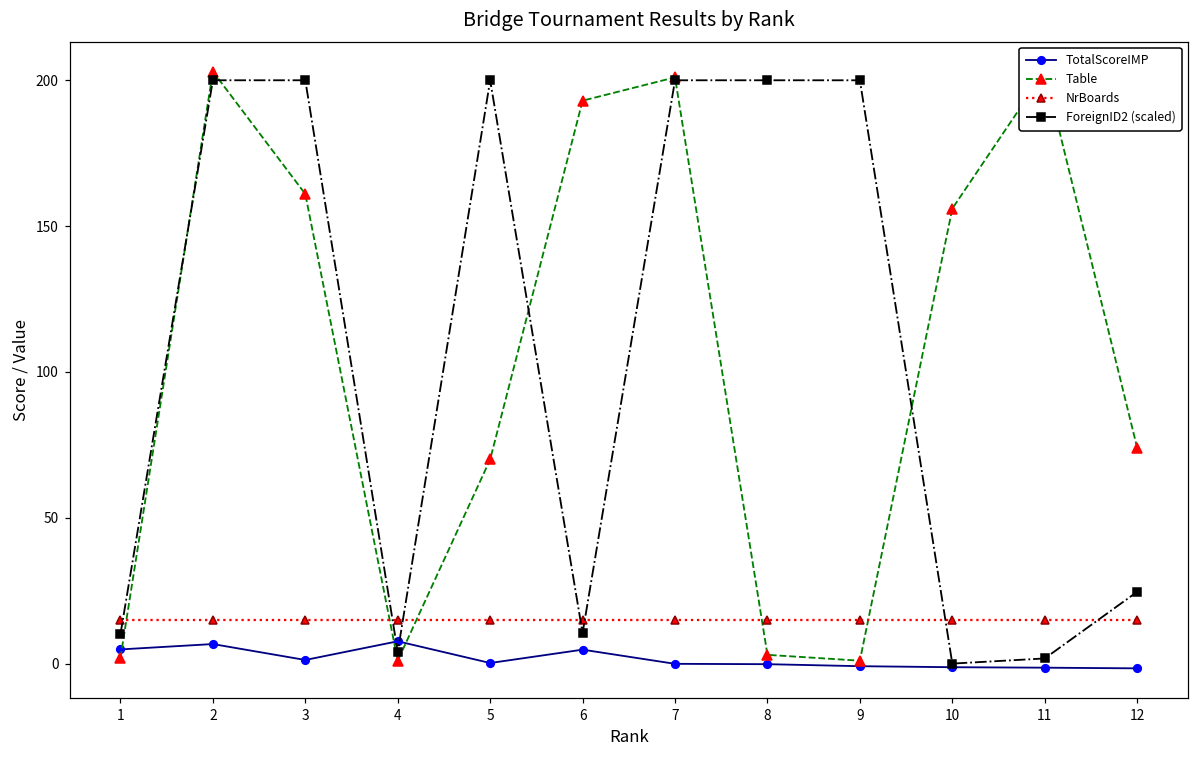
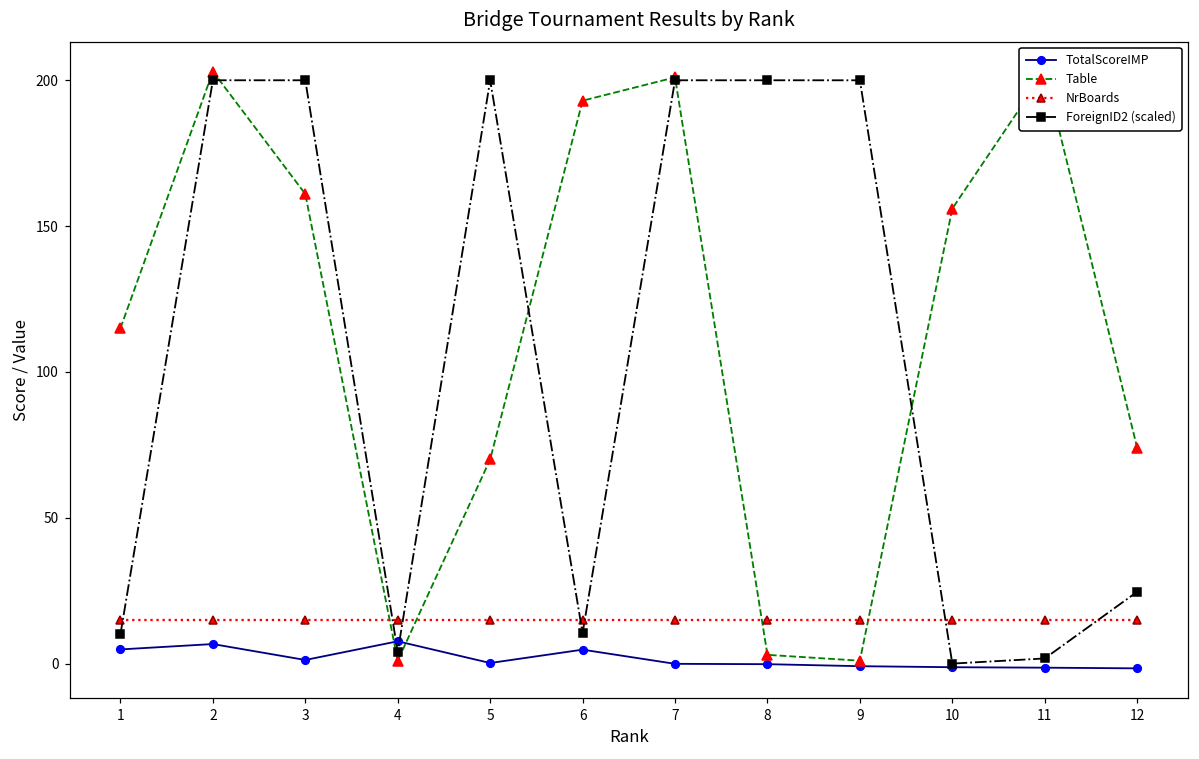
Table, 1: 2 -> 115
